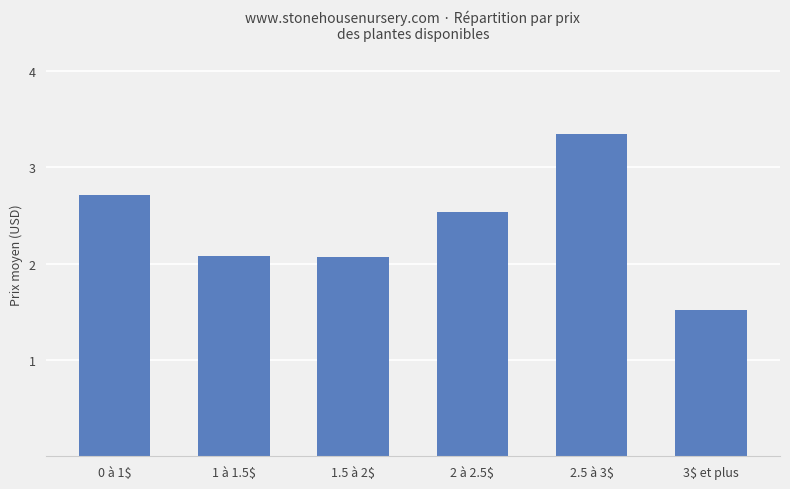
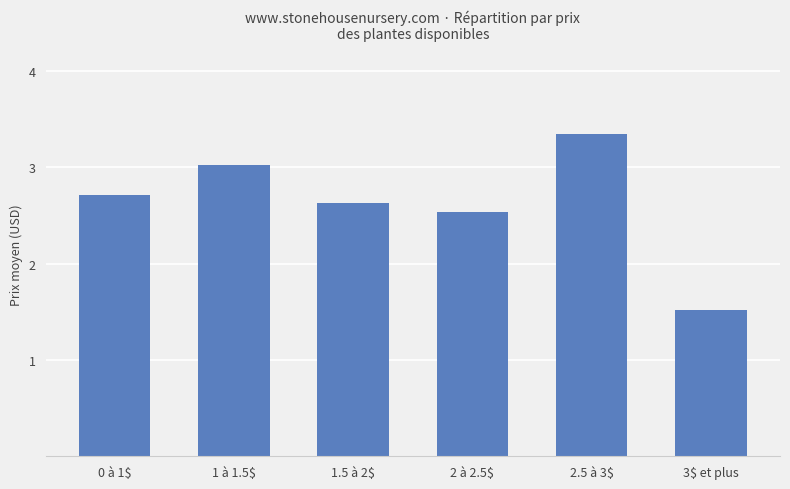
1 à 1.5$: 2.1 -> 3.0
1.5 à 2$: 2.1 -> 2.6
